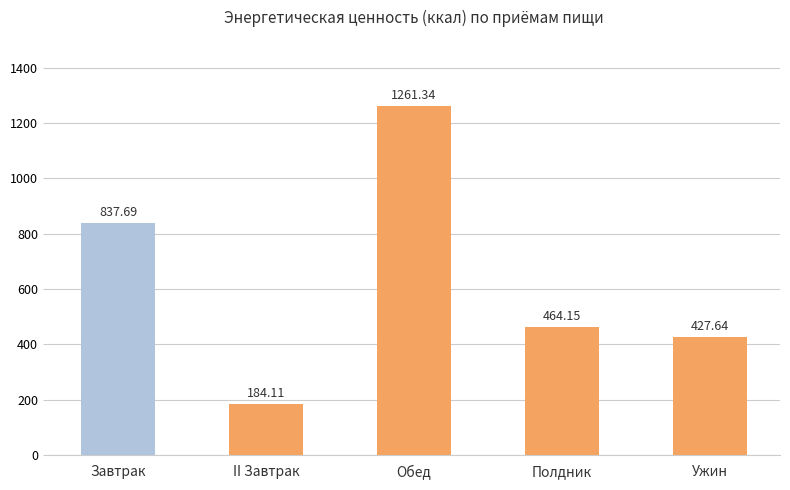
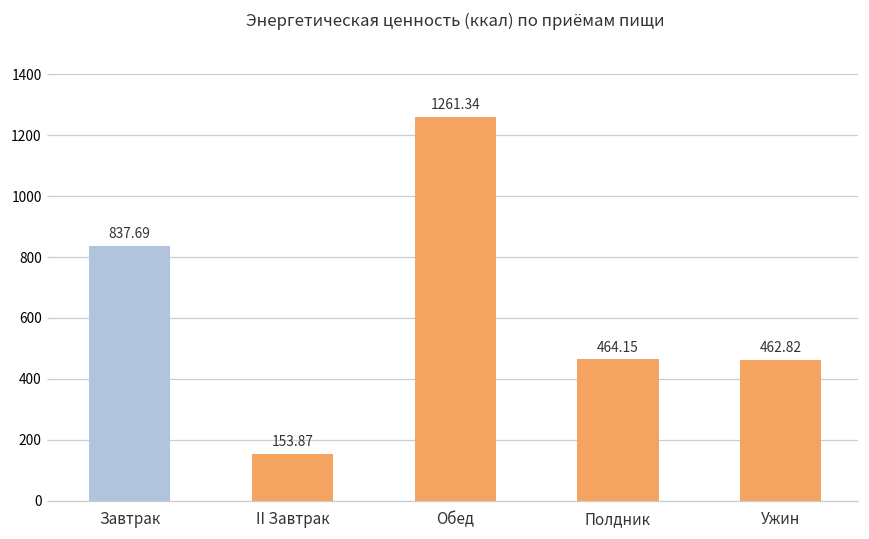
II Завтрак: 184.11 -> 153.87
Ужин: 427.64 -> 462.82
